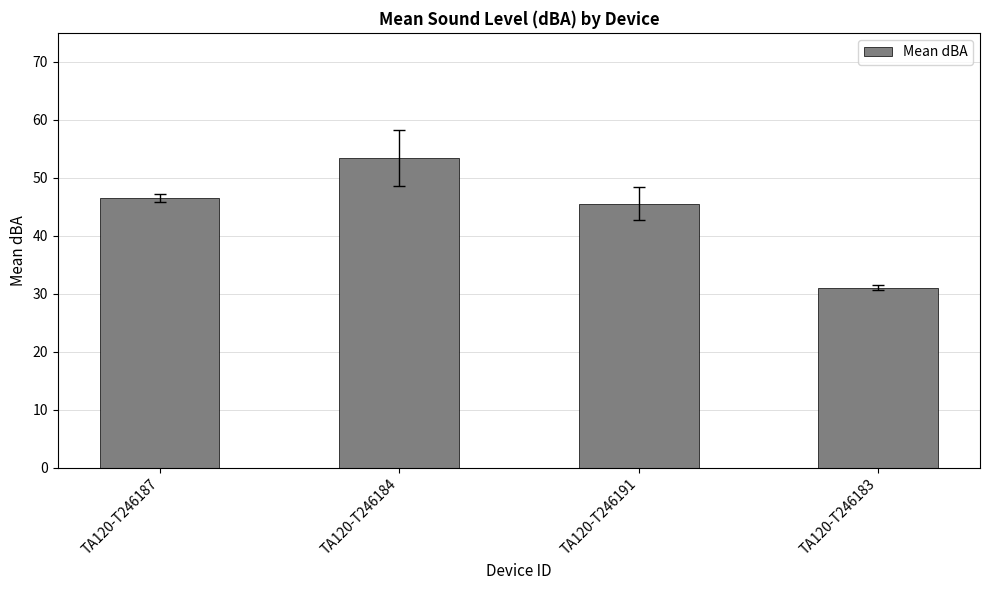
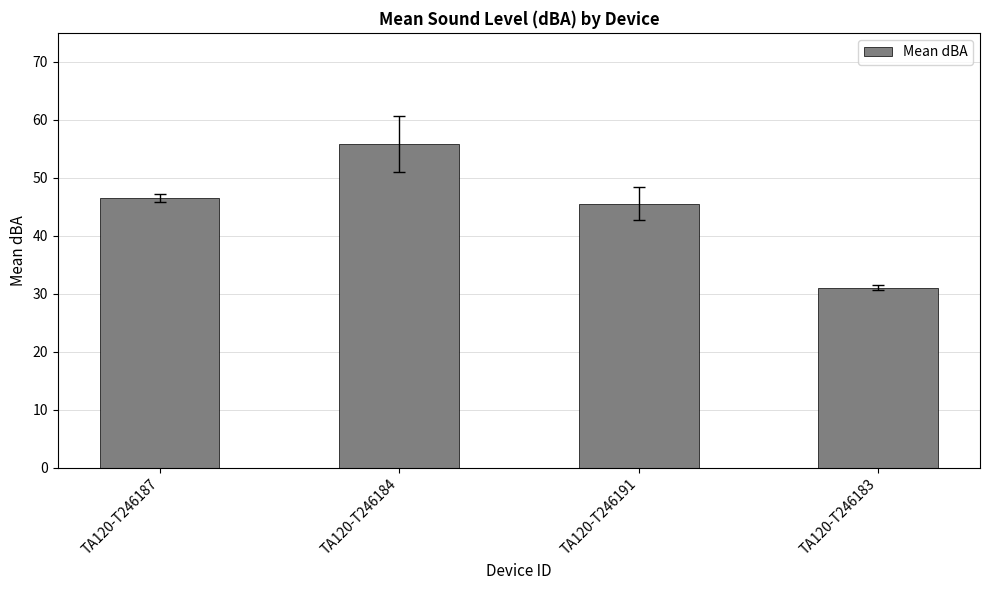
Mean dBA, TA120-T246184: 53 -> 56
